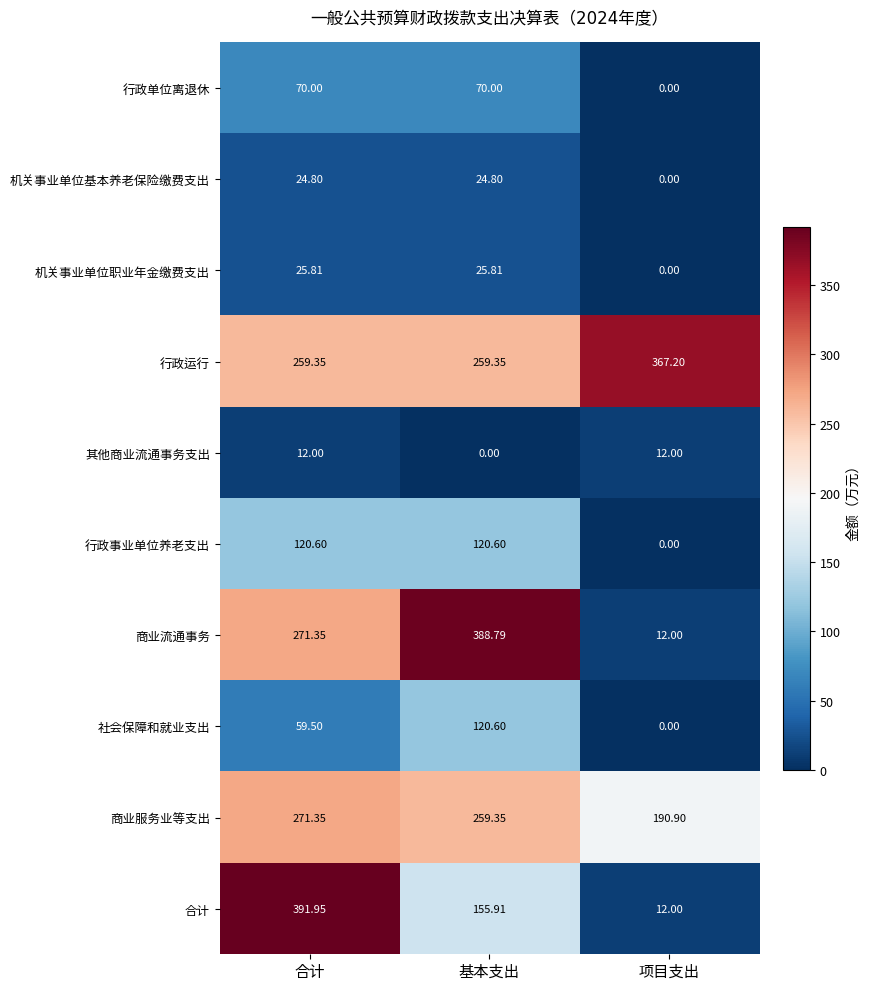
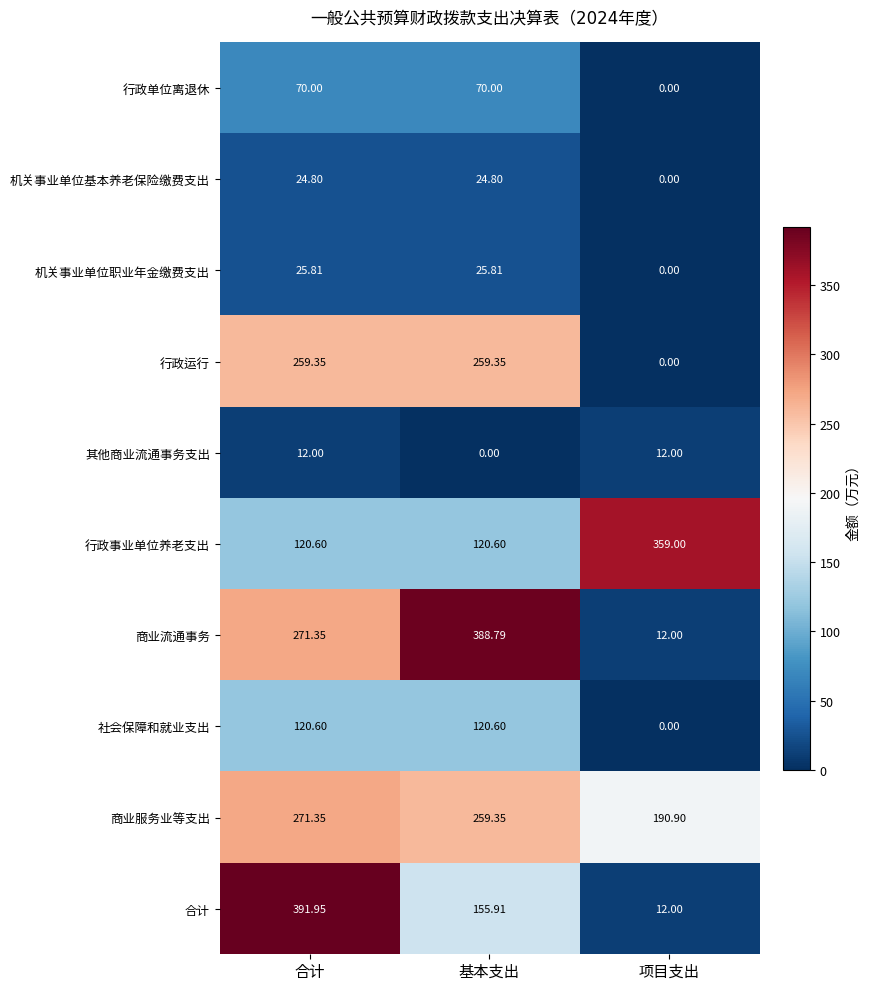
行政运行, 项目支出: 367.20 -> 0.00
行政事业单位养老支出, 项目支出: 0.00 -> 359.00
社会保障和就业支出, 合计: 59.50 -> 120.60
